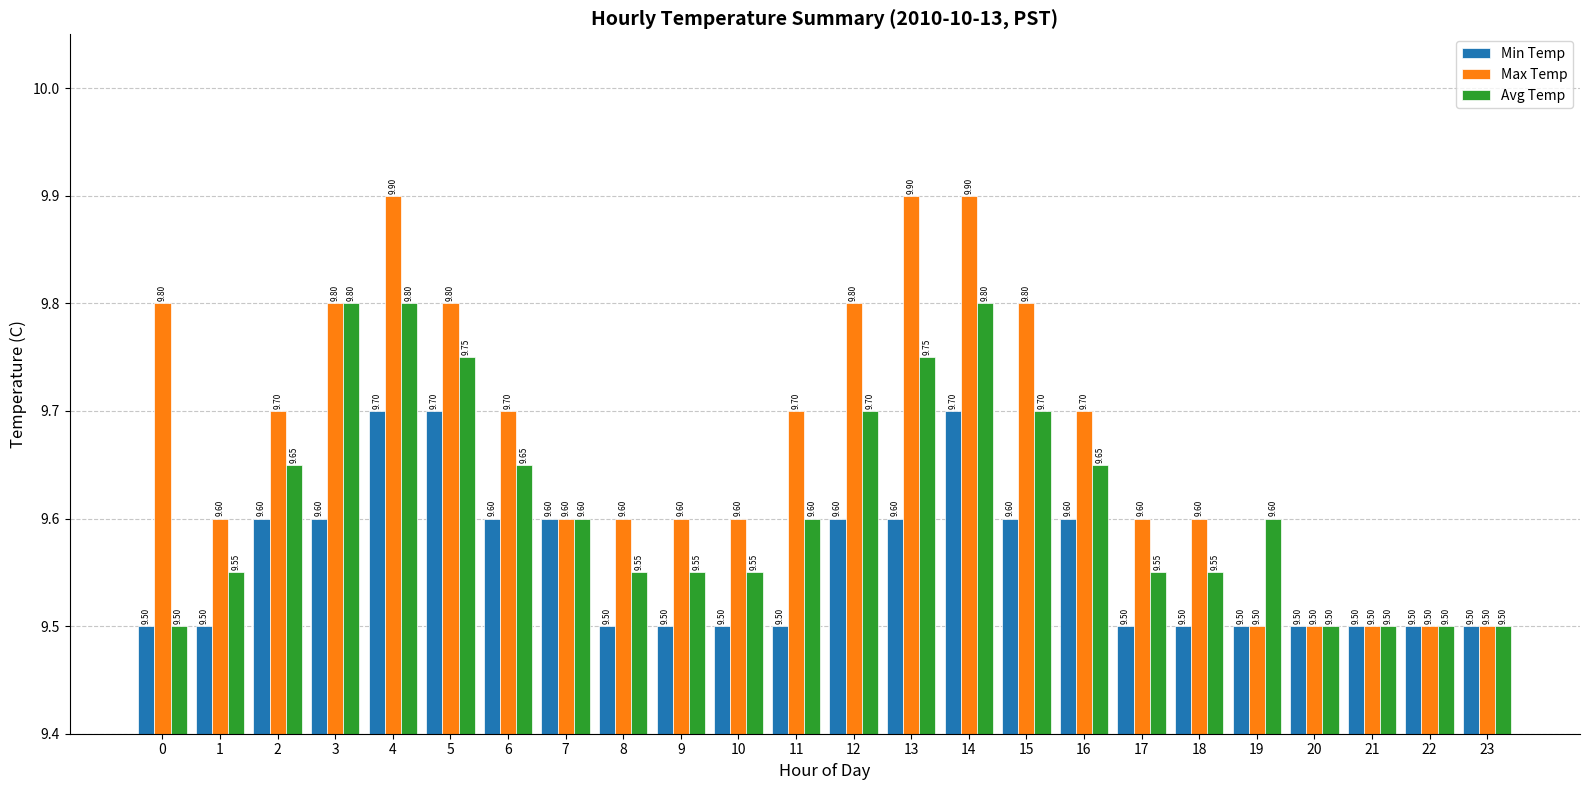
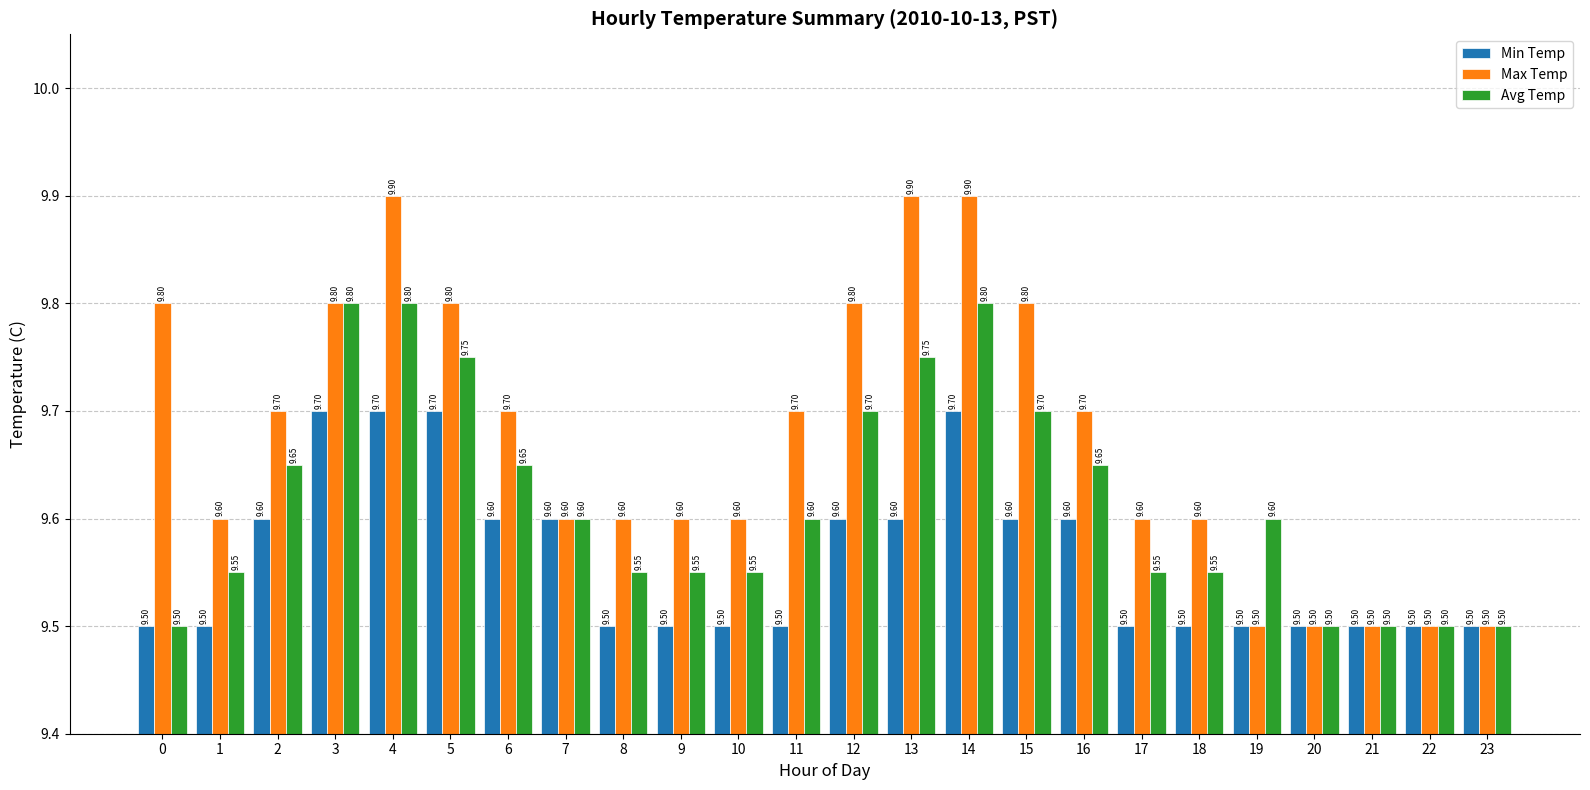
Min Temp, 3: 9.60 -> 9.70
